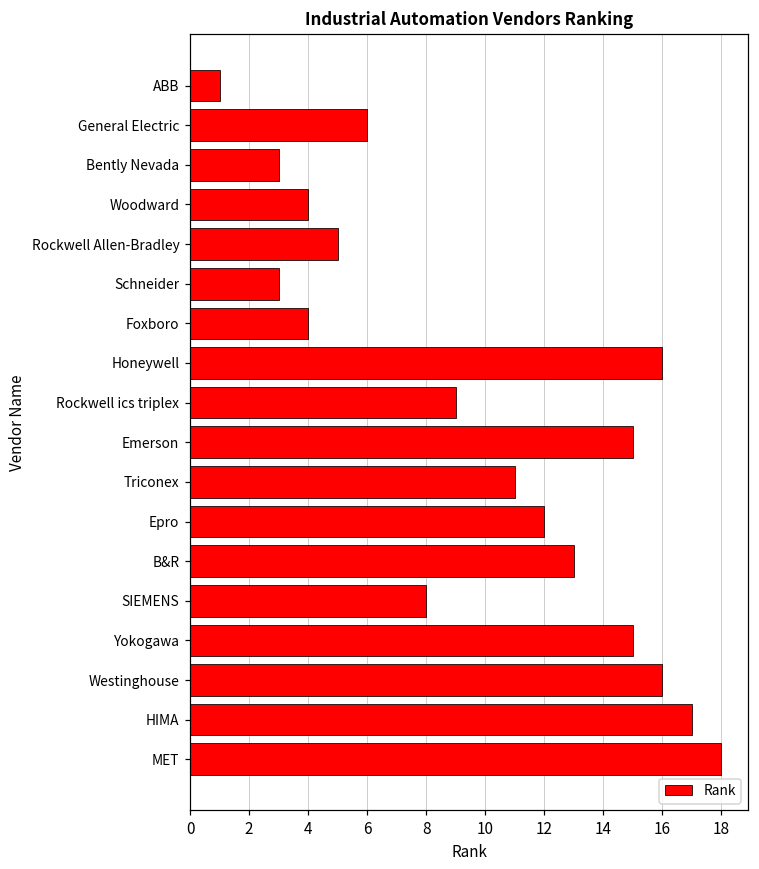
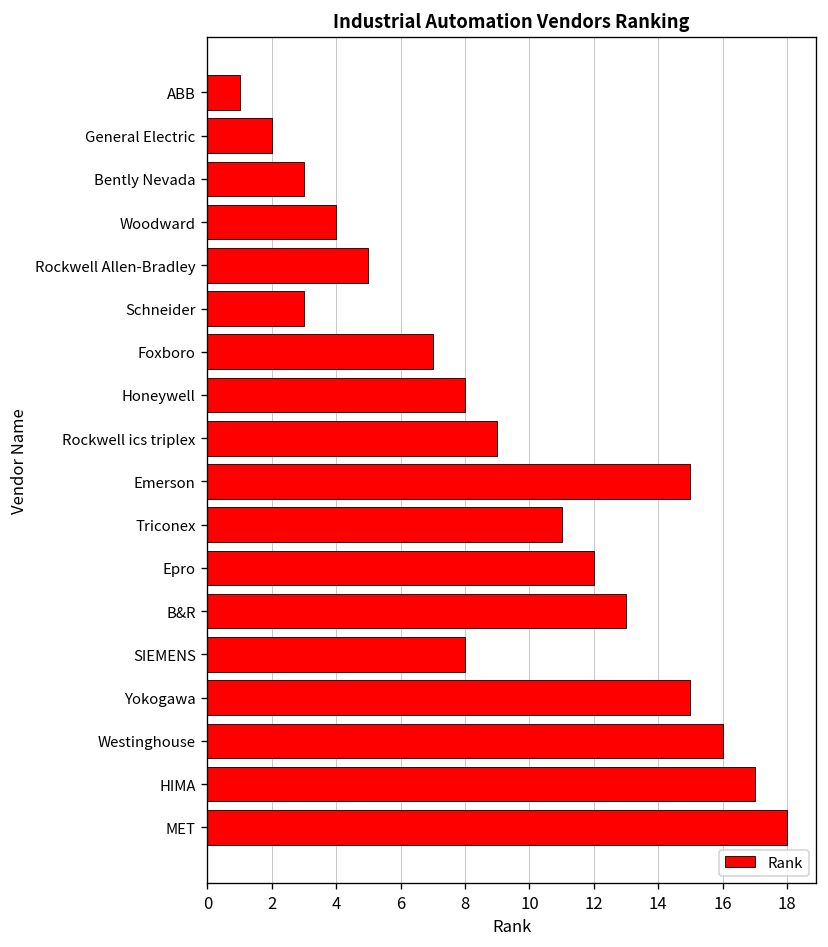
General Electric: 6 -> 2
Foxboro: 4 -> 7
Honeywell: 16 -> 8
